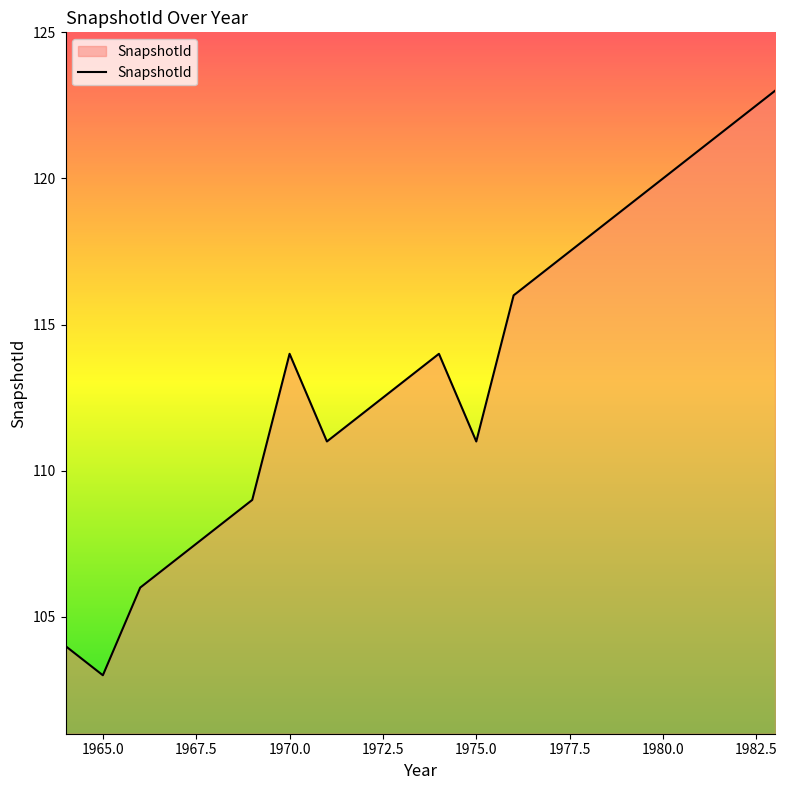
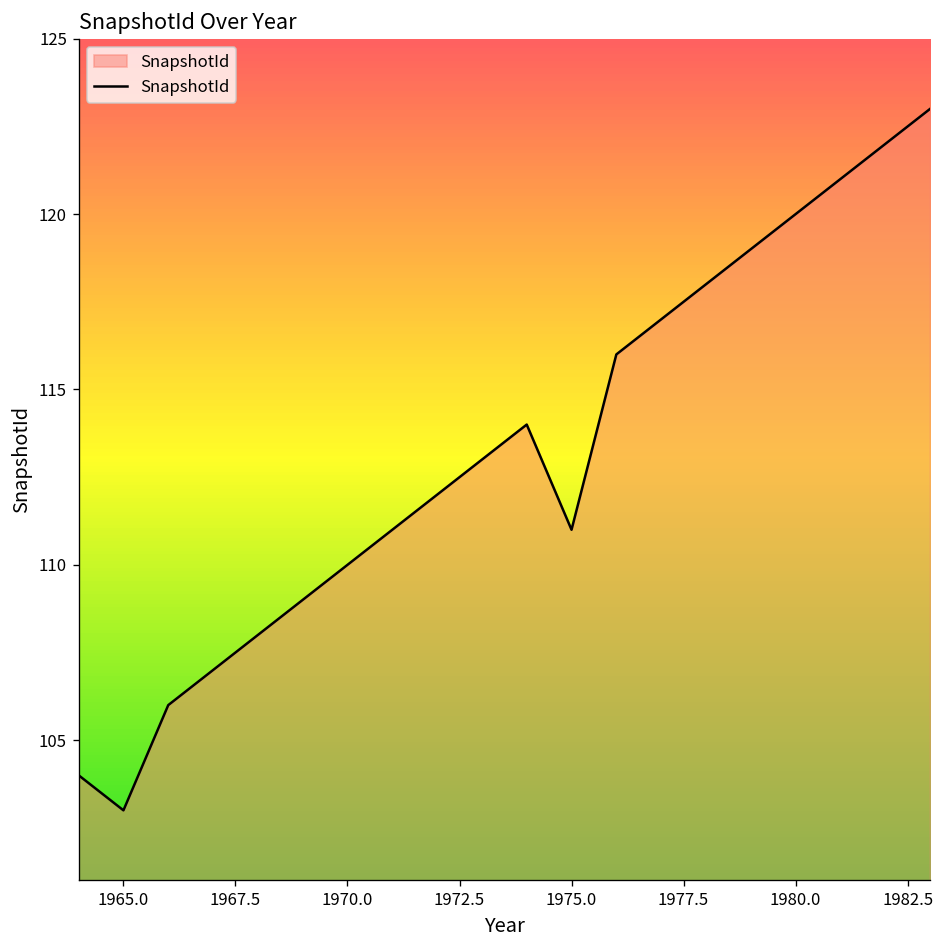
1970.0: 114 -> 110
